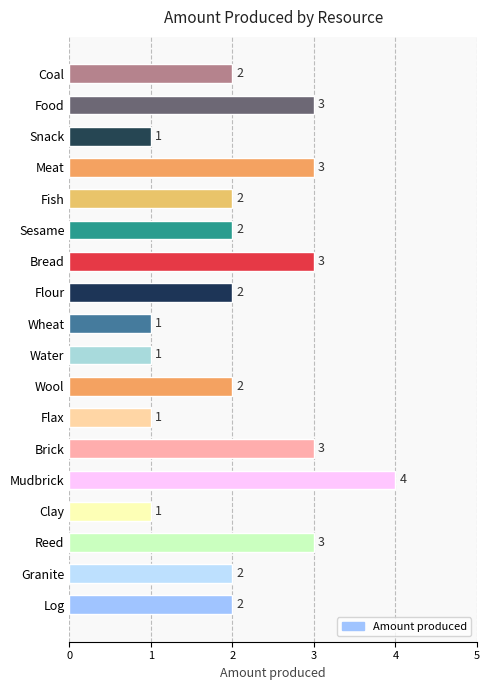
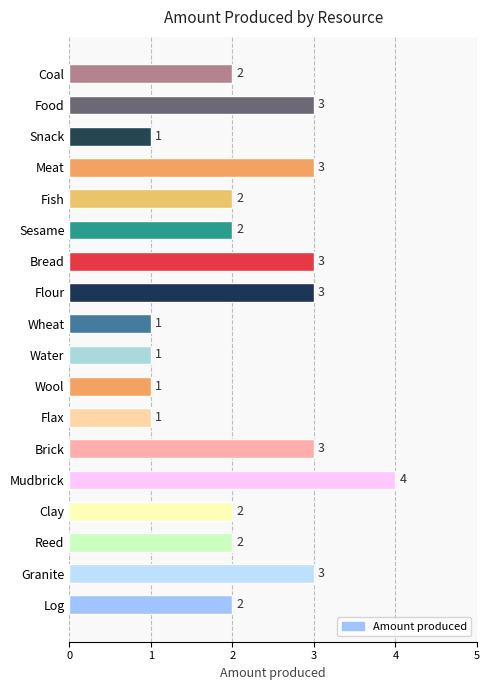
Flour: 2 -> 3
Wool: 2 -> 1
Clay: 1 -> 2
Reed: 3 -> 2
Granite: 2 -> 3
